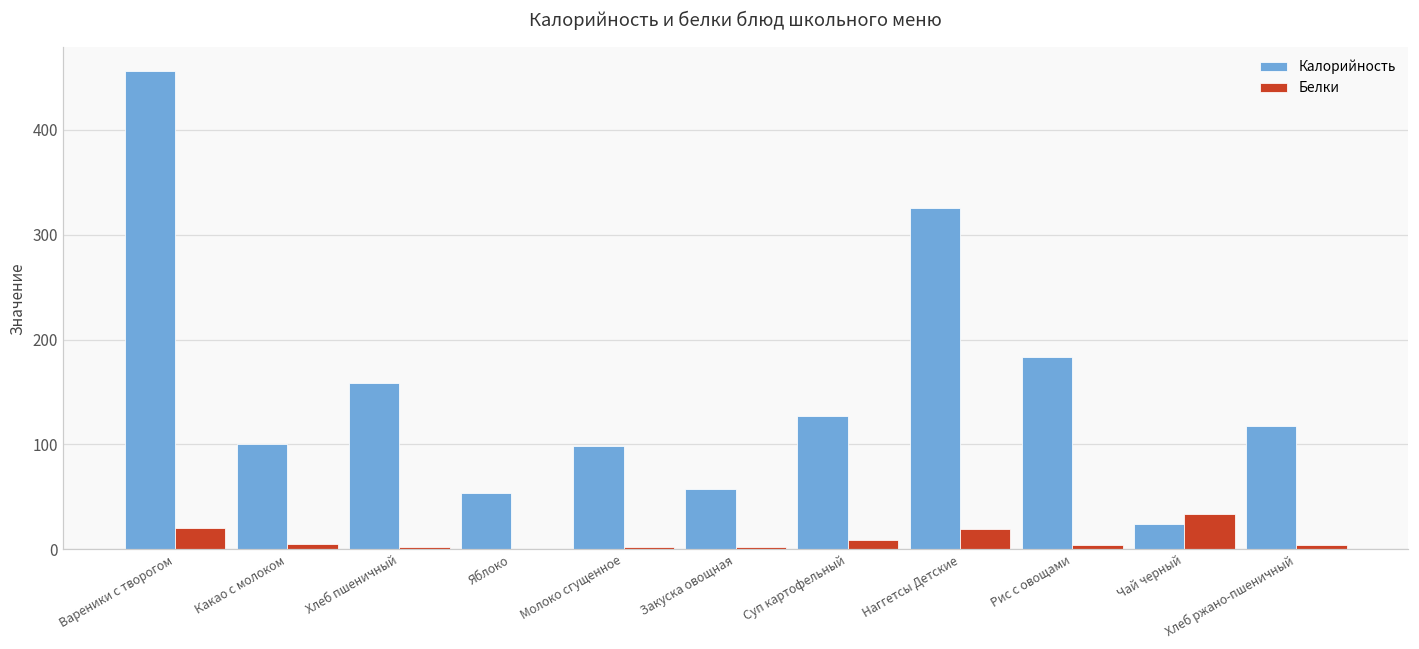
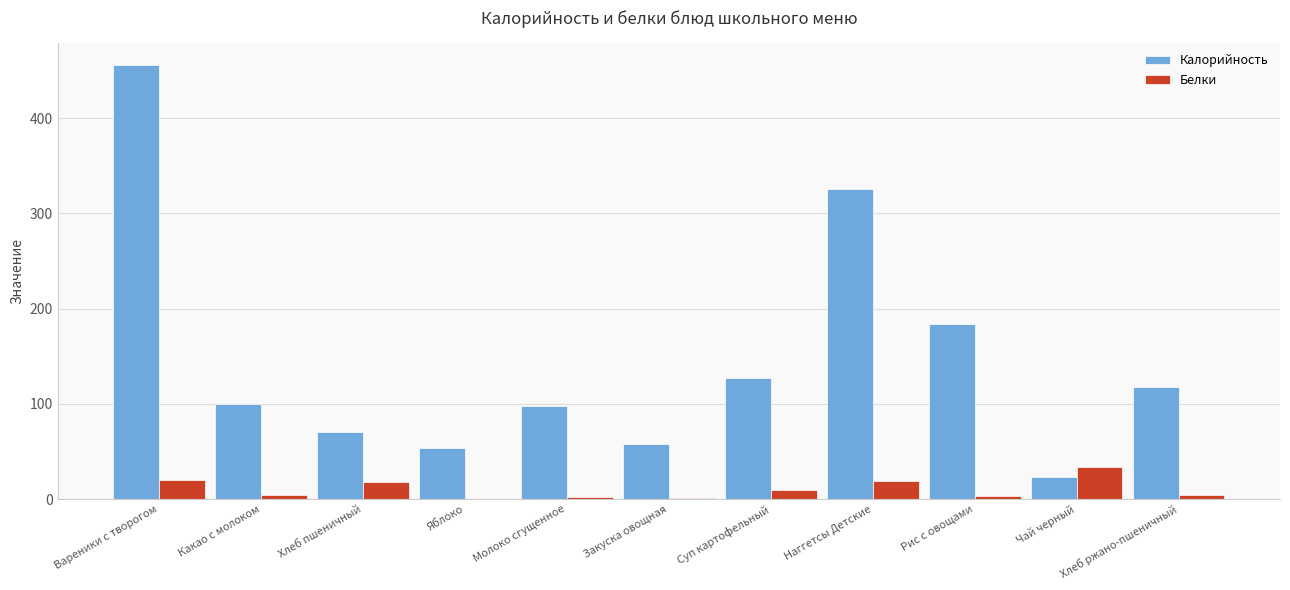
Калорийность, Хлеб пшеничный: 160 -> 70
Белки, Хлеб пшеничный: 0 -> 20
